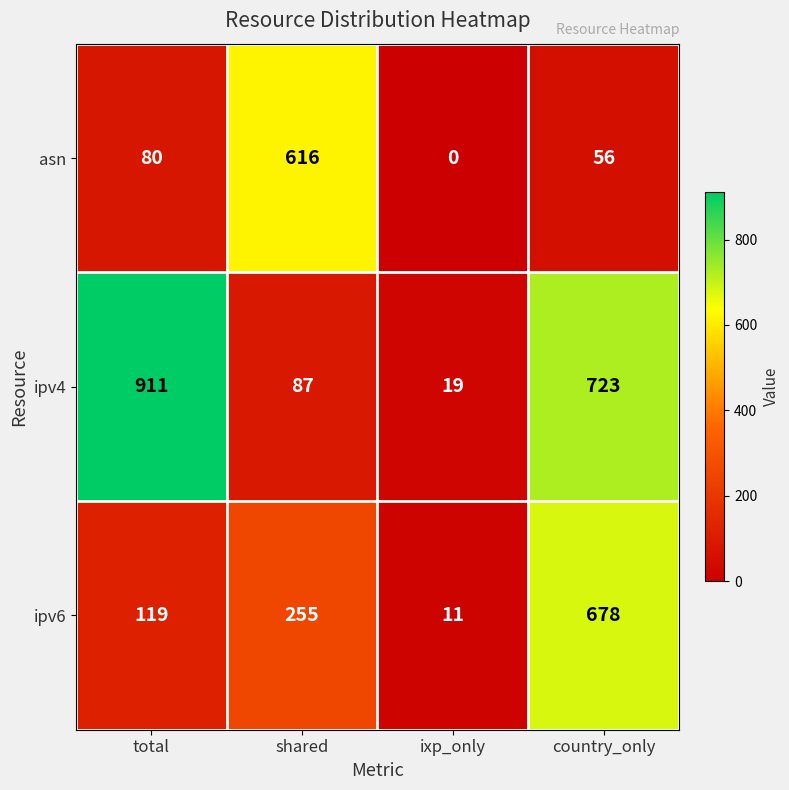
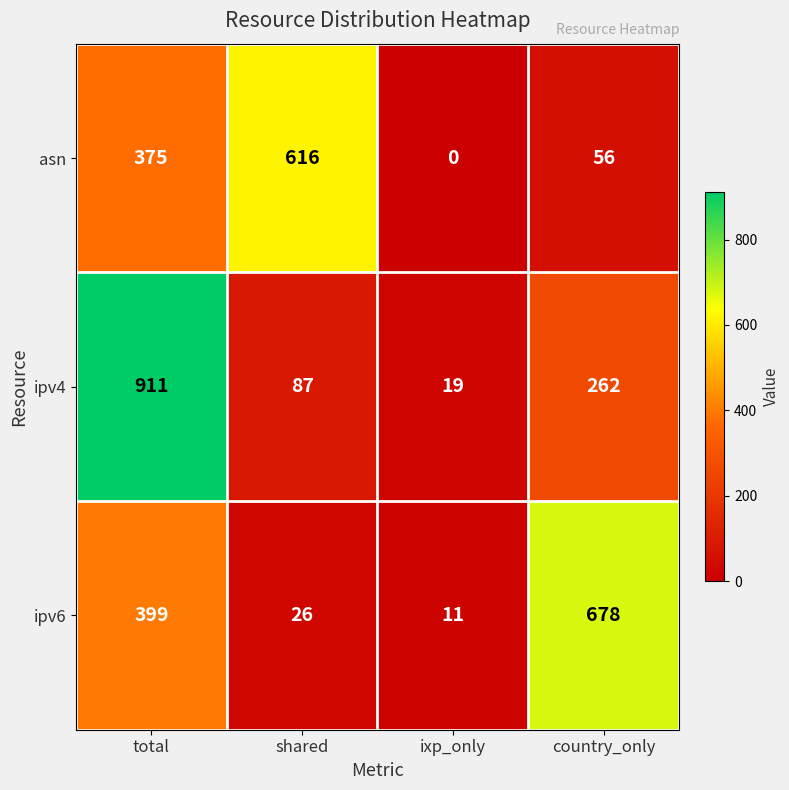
asn, total: 80 -> 375
ipv4, country_only: 723 -> 262
ipv6, total: 119 -> 399
ipv6, shared: 255 -> 26
